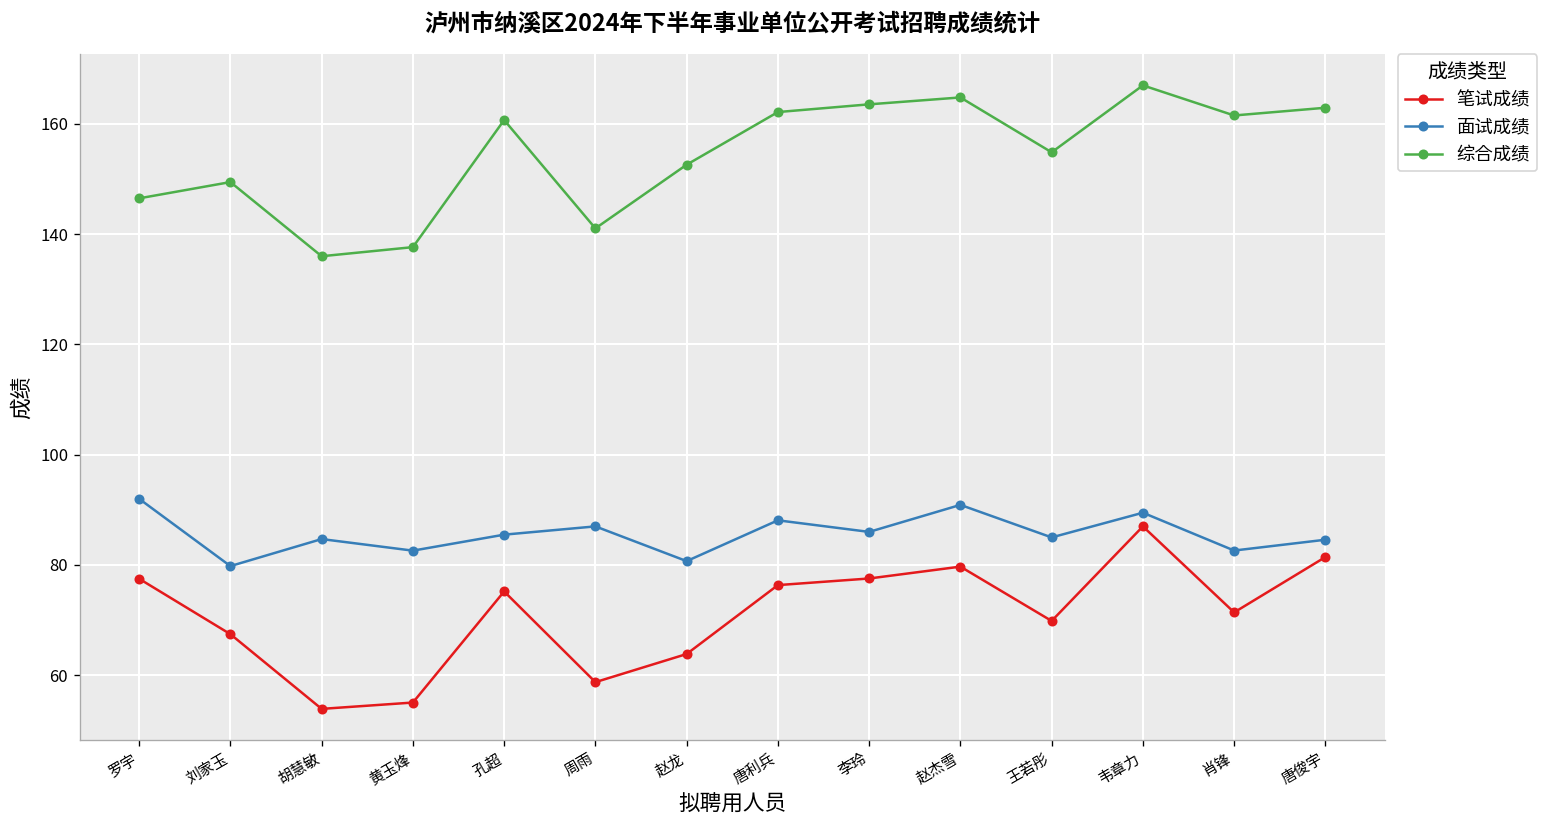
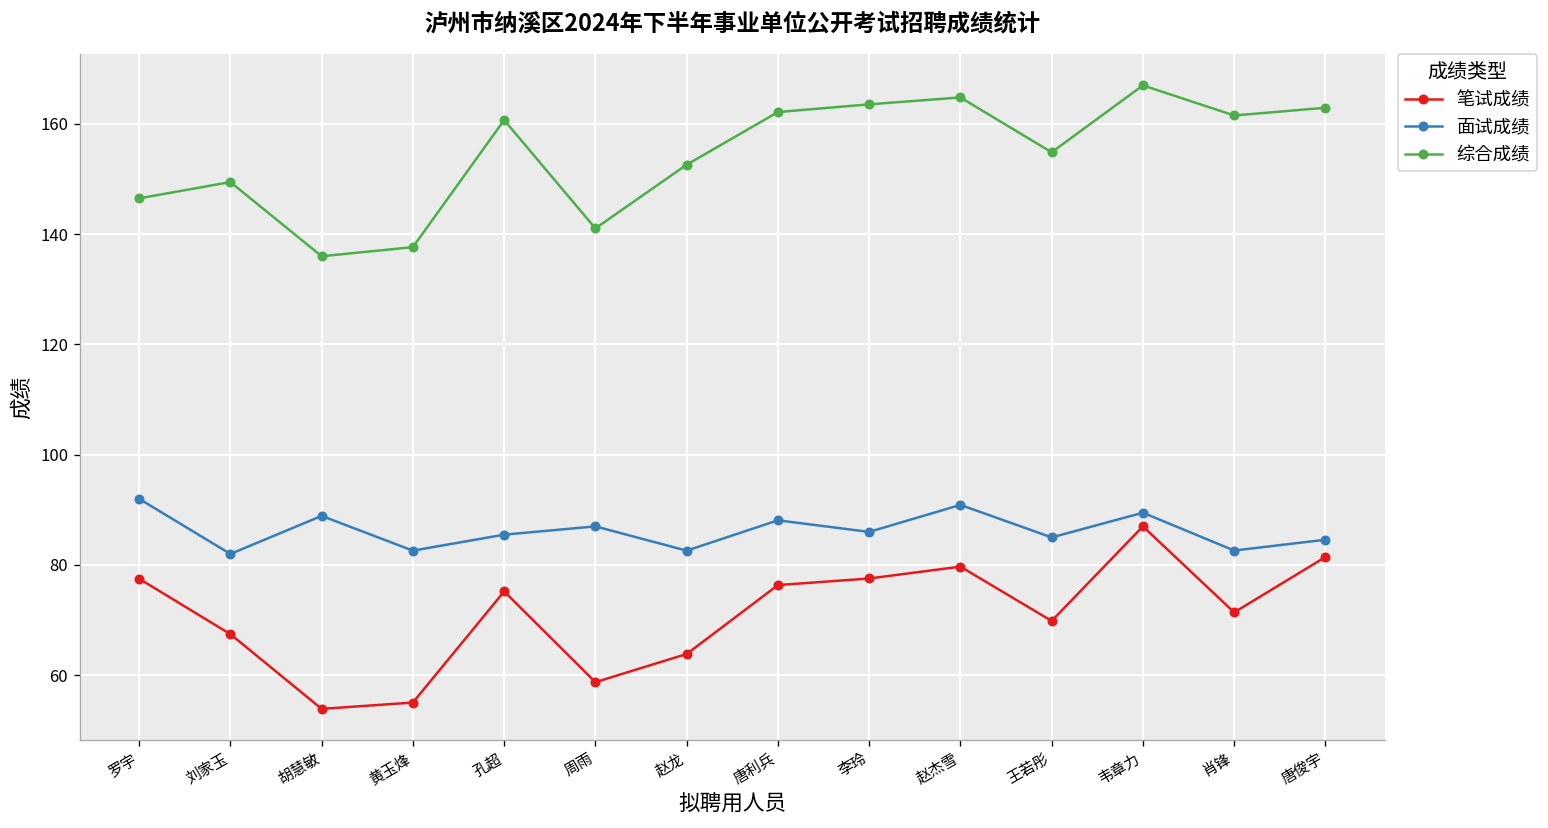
面试成绩, 刘家玉: 80 -> 82
面试成绩, 胡慧敏: 85 -> 89
面试成绩, 赵龙: 81 -> 83
